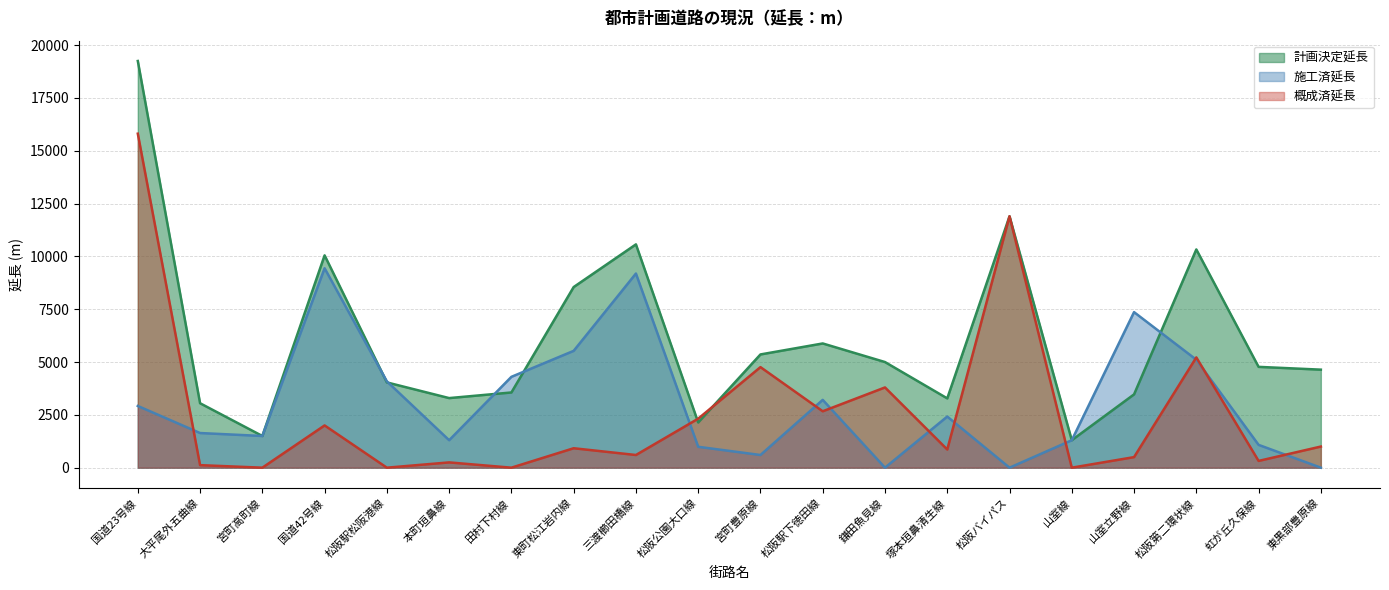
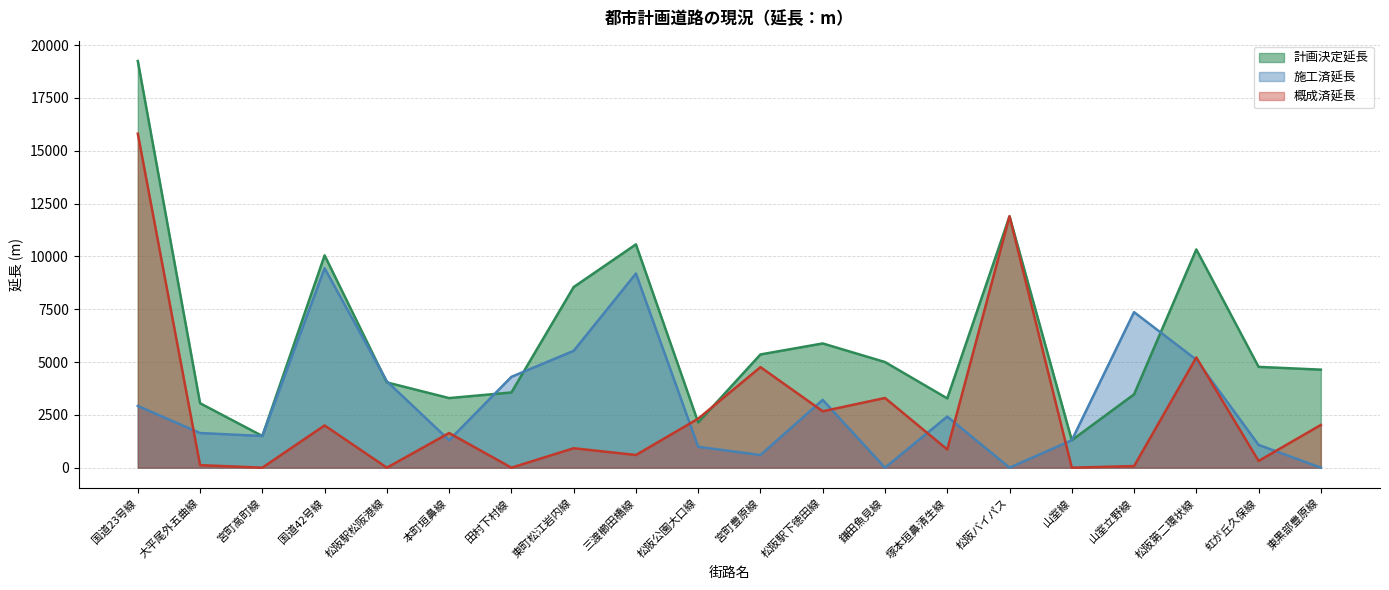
概成済延長, 本町垣鼻線: 300 -> 1600
概成済延長, 鎌田魚見線: 3800 -> 3300
概成済延長, 山室立野線: 500 -> 100
概成済延長, 東黒部豊原線: 1000 -> 2000
